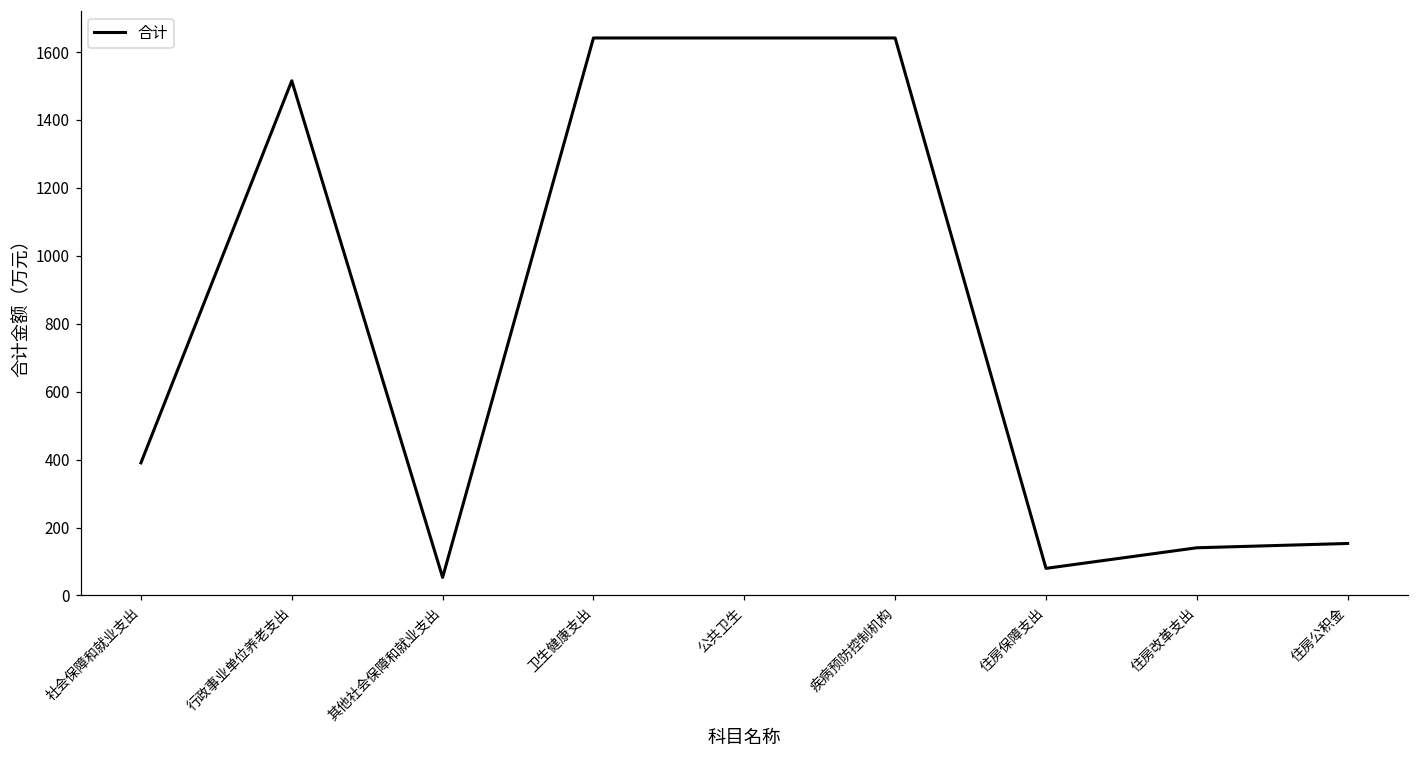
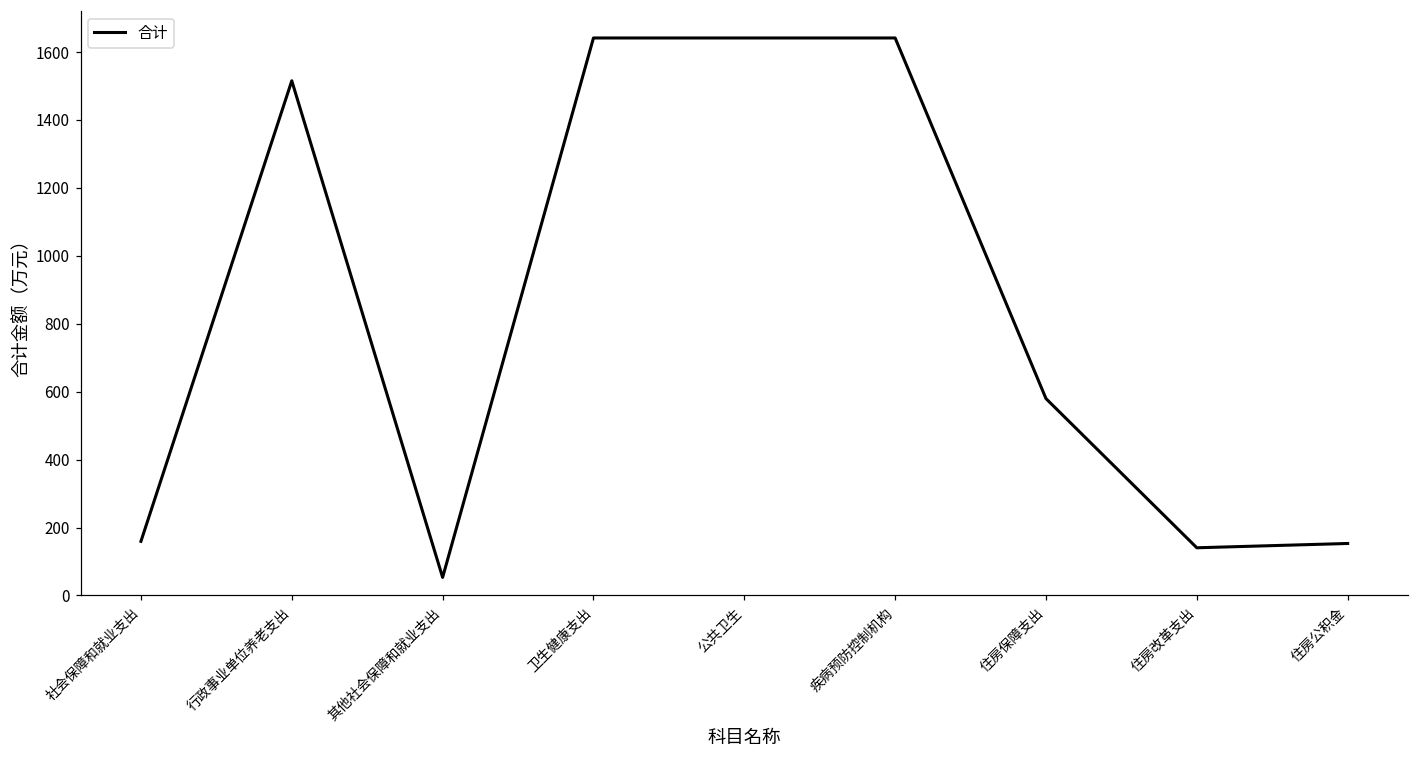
社会保障和就业支出: 390 -> 160
住房保障支出: 80 -> 580
